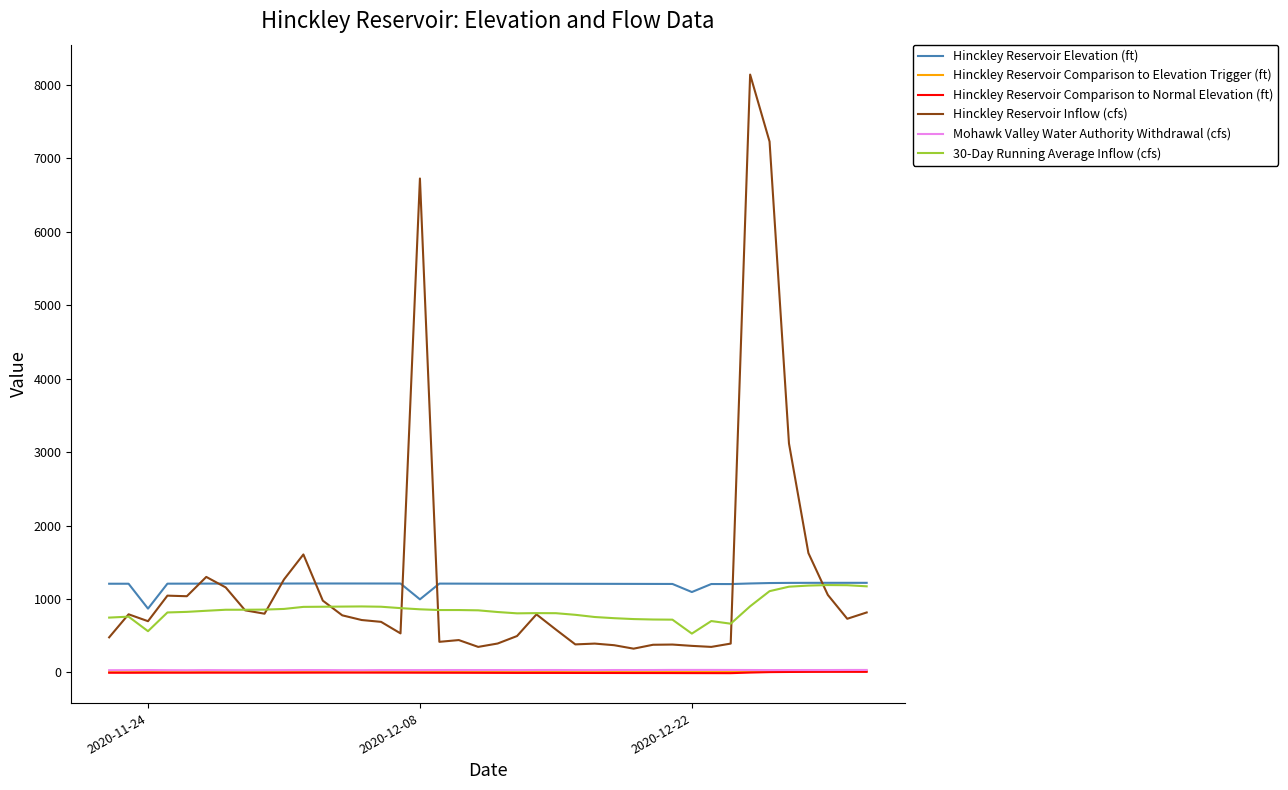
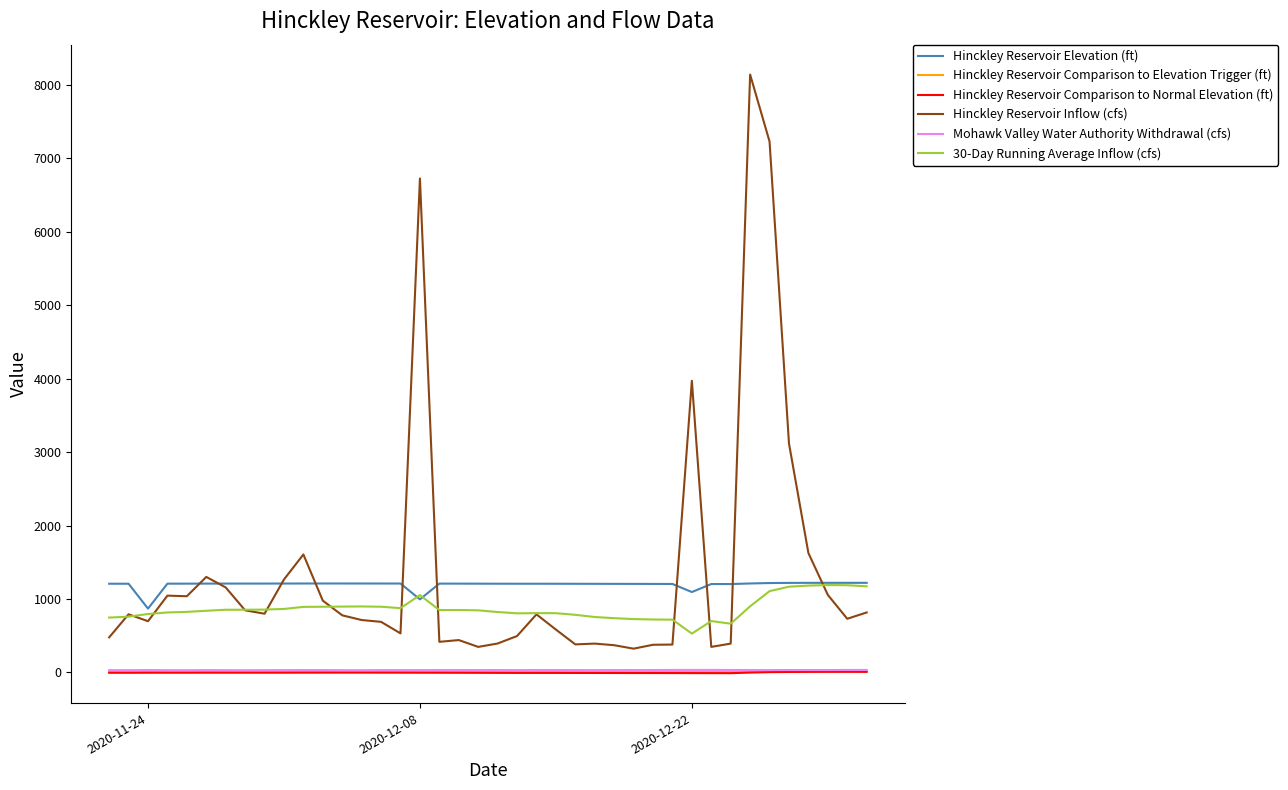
30-Day Running Average Inflow (cfs), 2020-11-24: 600 -> 800
30-Day Running Average Inflow (cfs), 2020-12-08: 900 -> 1100
Hinckley Reservoir Inflow (cfs), 2020-12-22: 400 -> 4000
